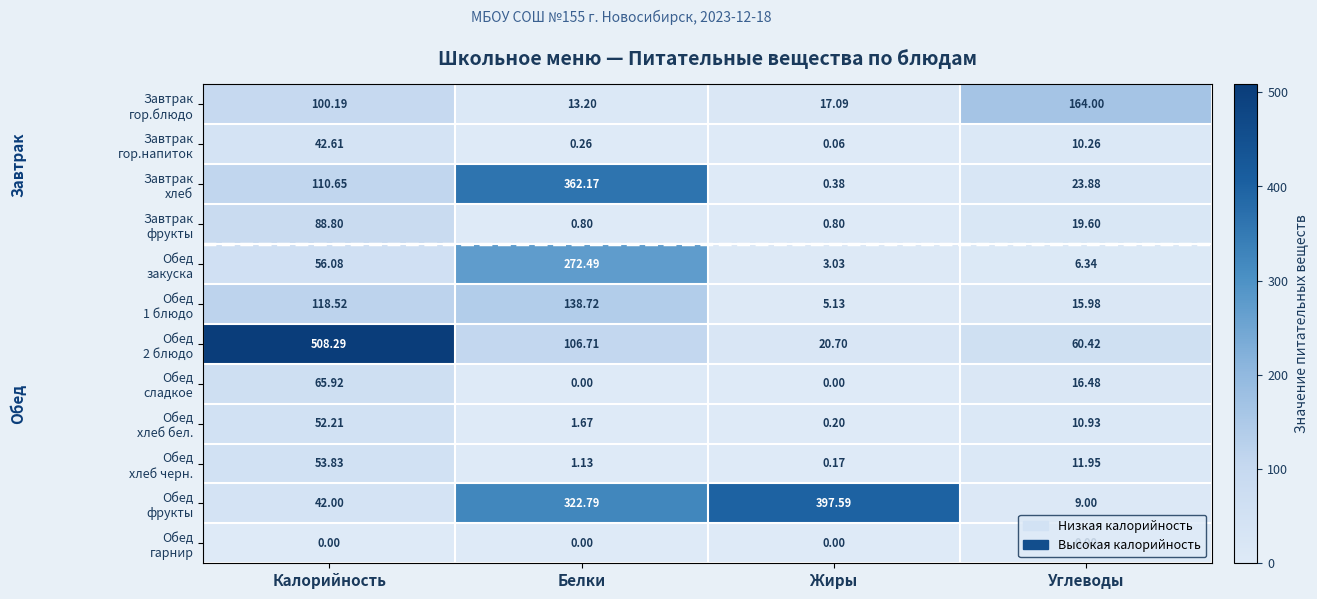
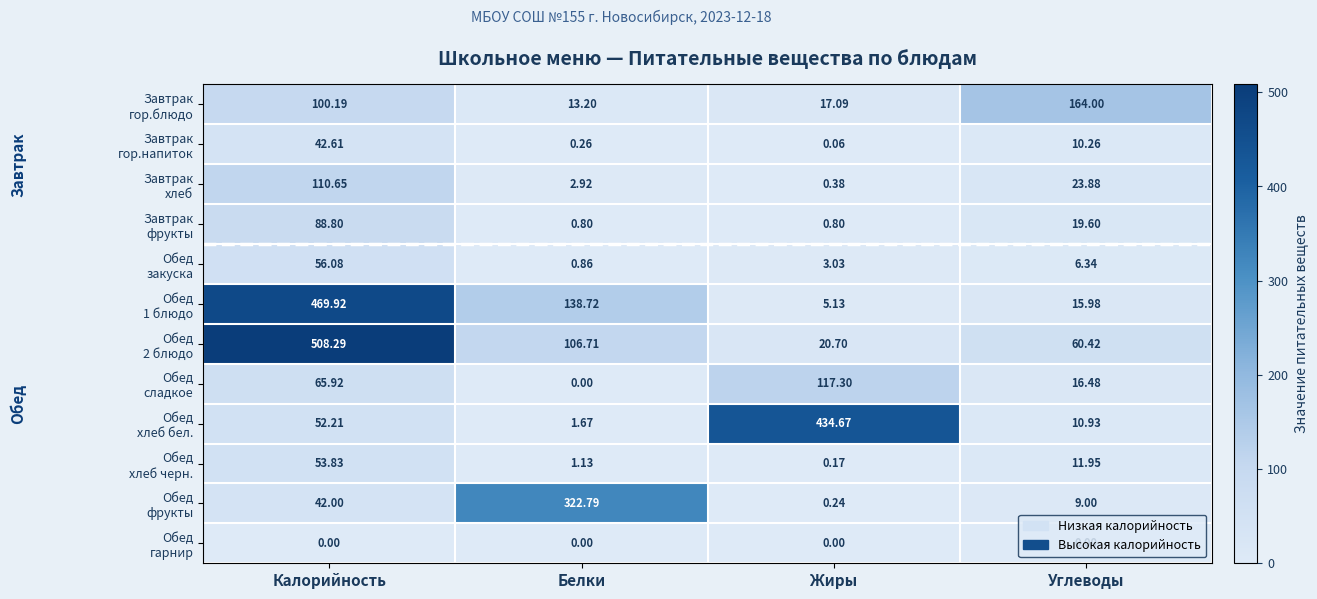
Завтрак хлеб, Белки: 362.17 -> 2.92
Обед закуска, Белки: 272.49 -> 0.86
Обед 1 блюдо, Калорийность: 118.52 -> 469.92
Обед сладкое, Жиры: 0.00 -> 117.30
Обед хлеб бел., Жиры: 0.20 -> 434.67
Обед фрукты, Жиры: 397.59 -> 0.24
